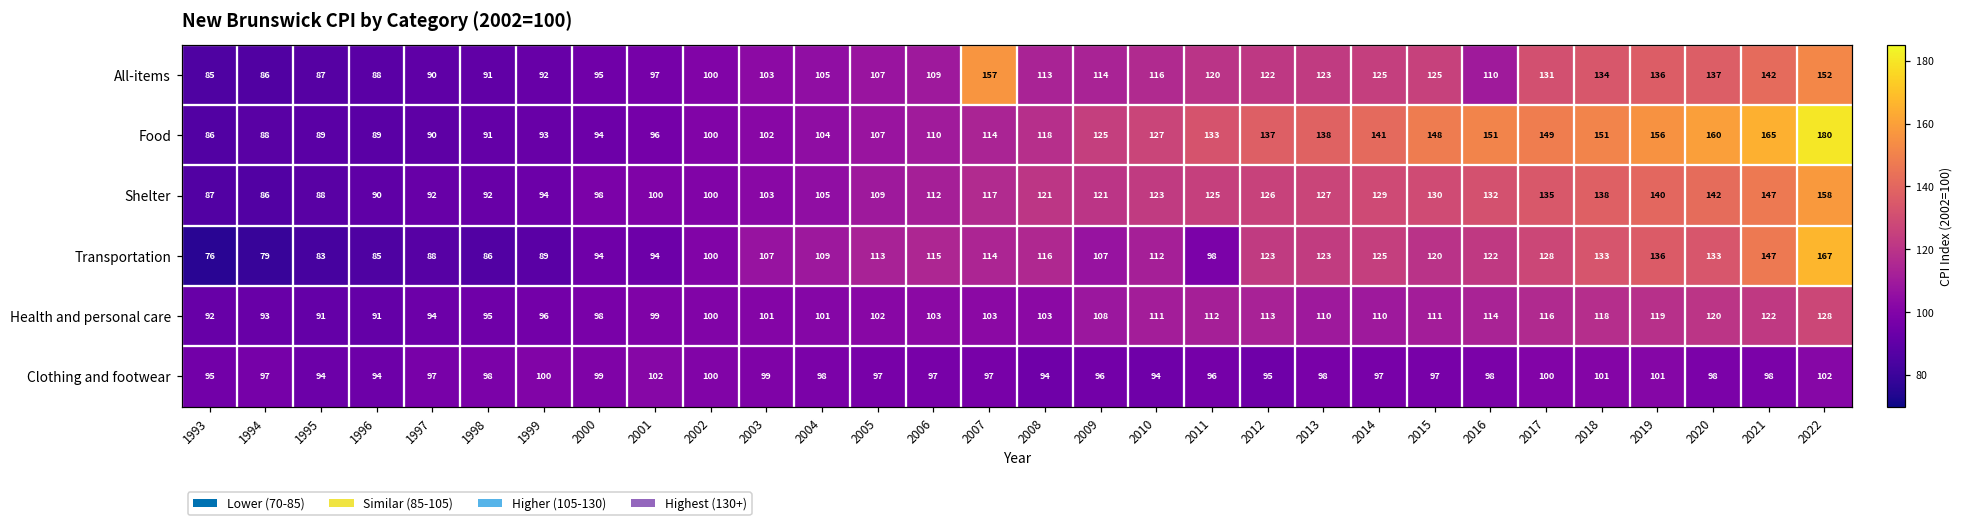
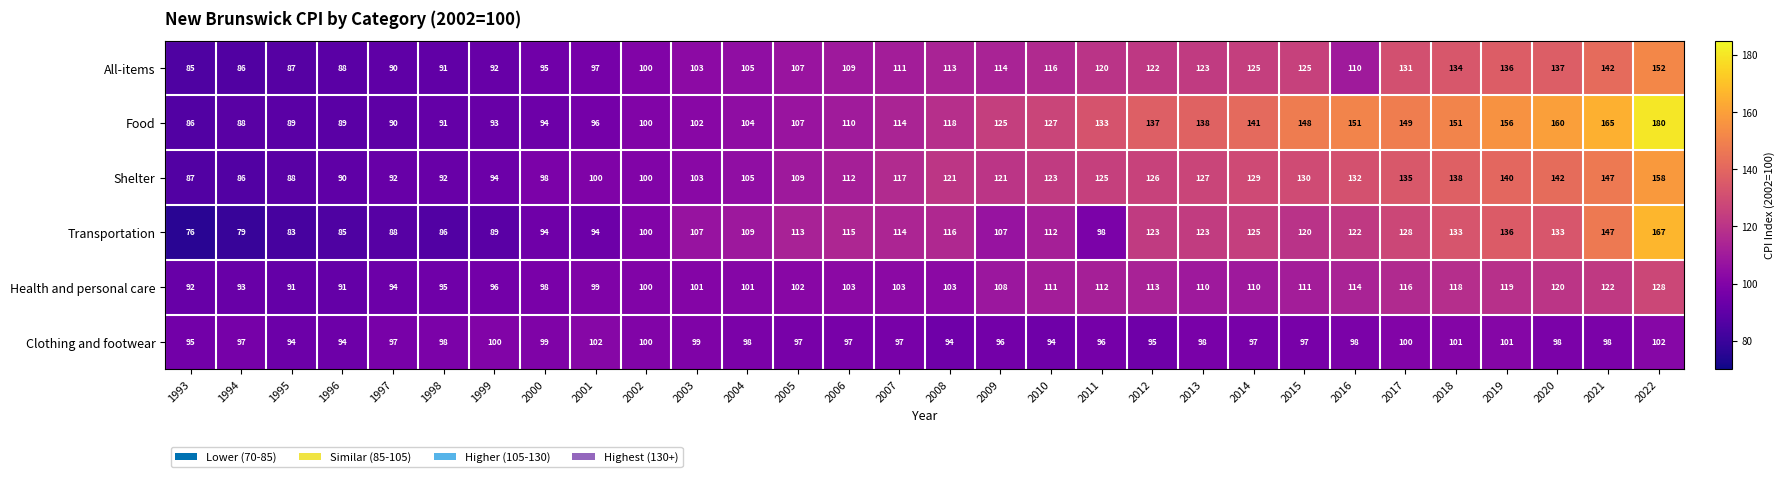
All-items, 2007: 157 -> 111
